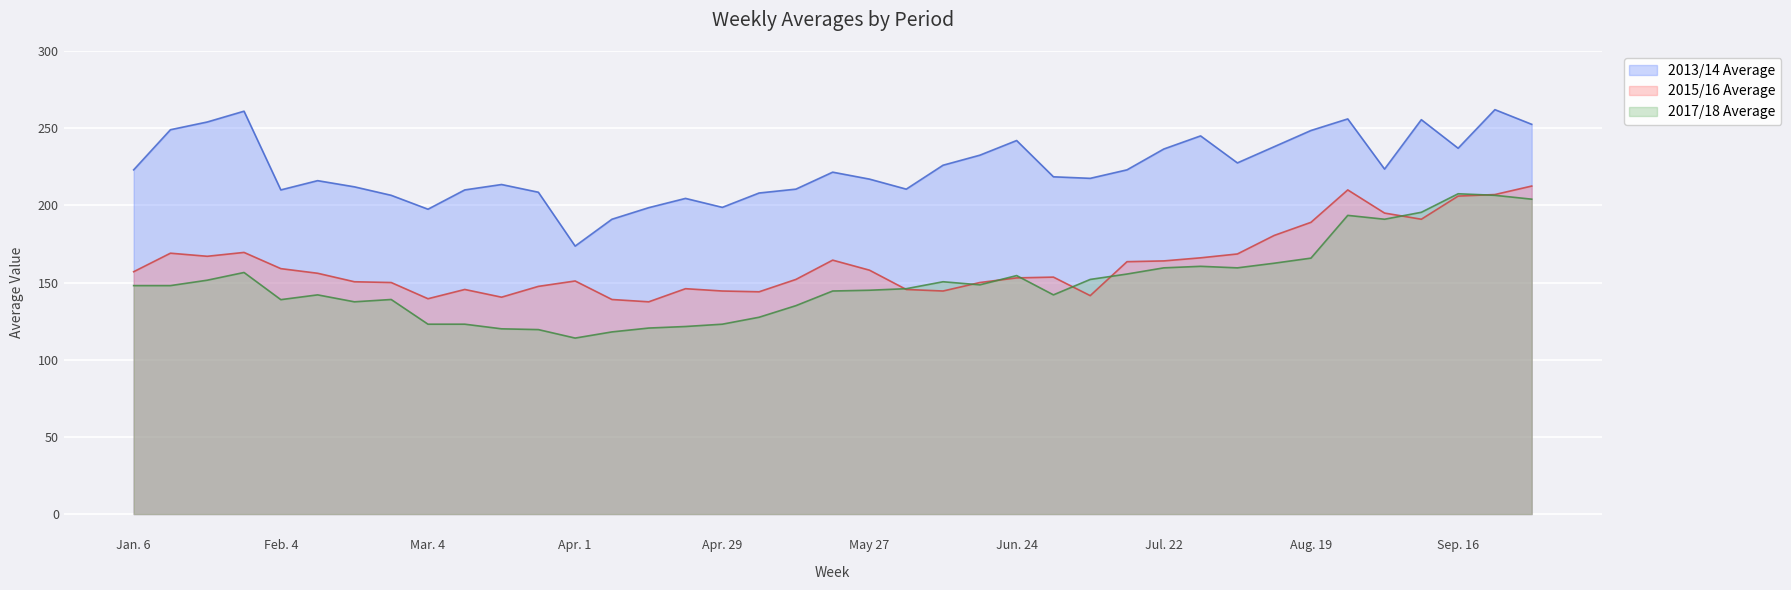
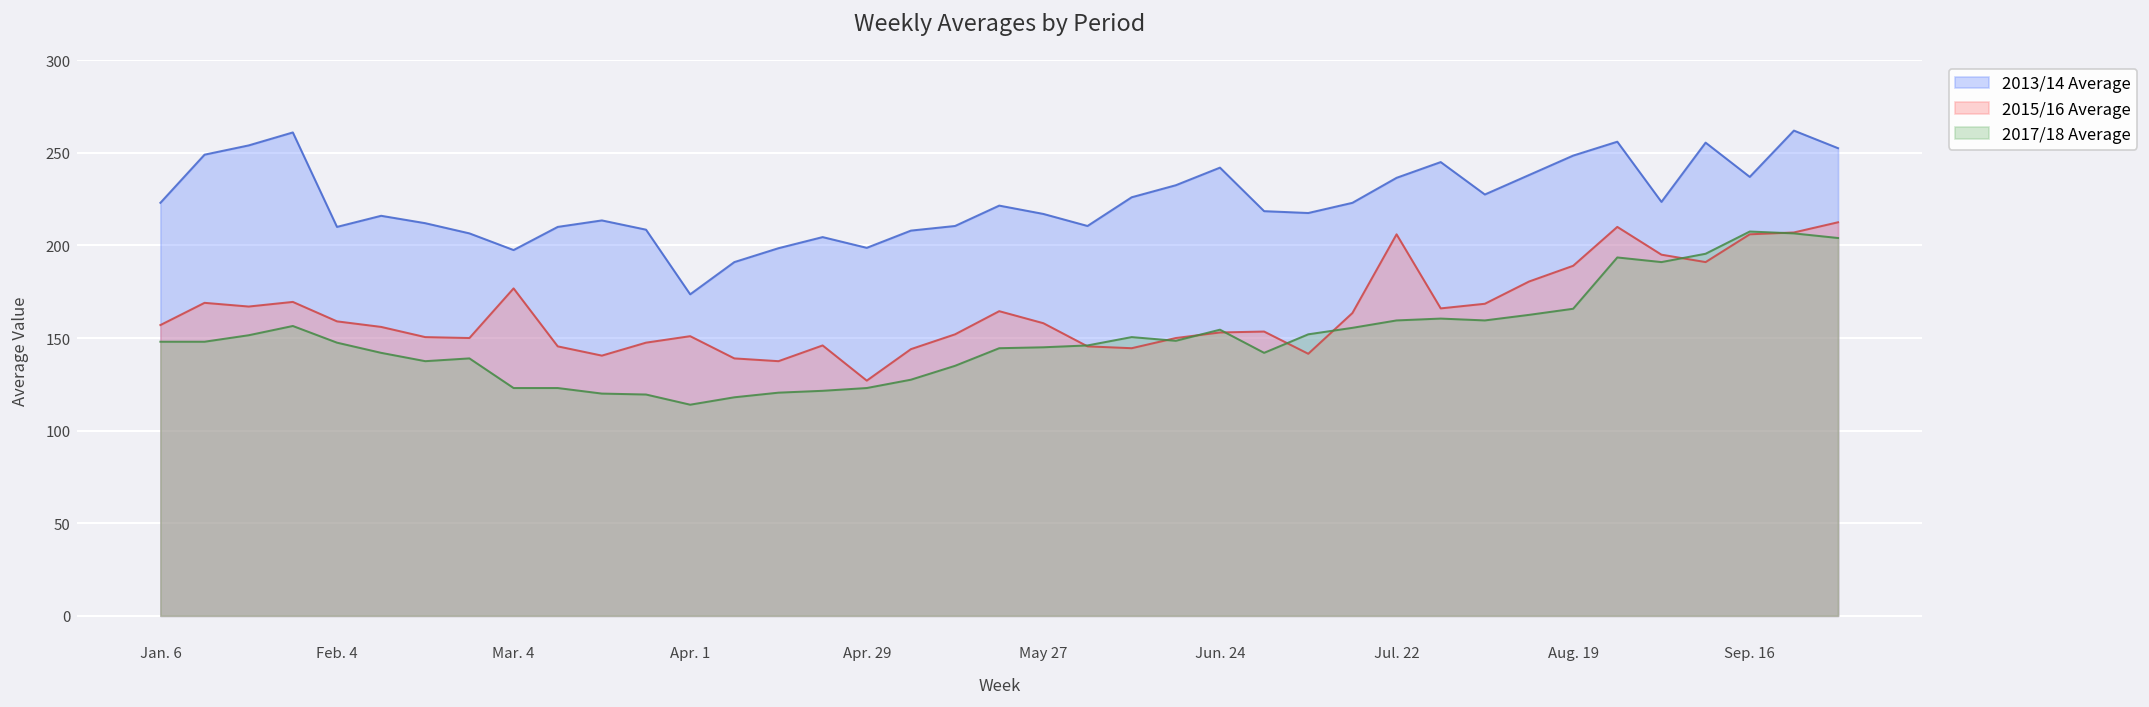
2017/18 Average, Feb. 4: 139 -> 148
2015/16 Average, Mar. 4: 140 -> 177
2015/16 Average, Apr. 29: 145 -> 127
2015/16 Average, Jul. 22: 164 -> 206
